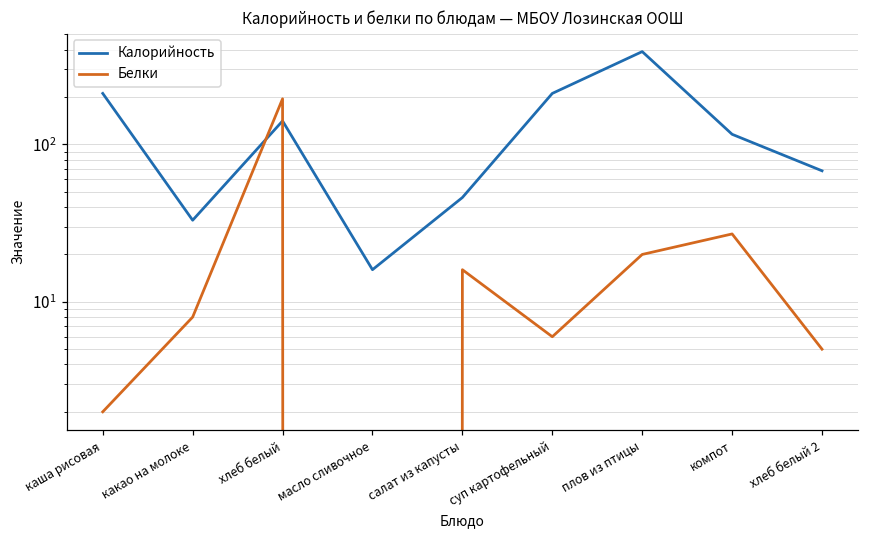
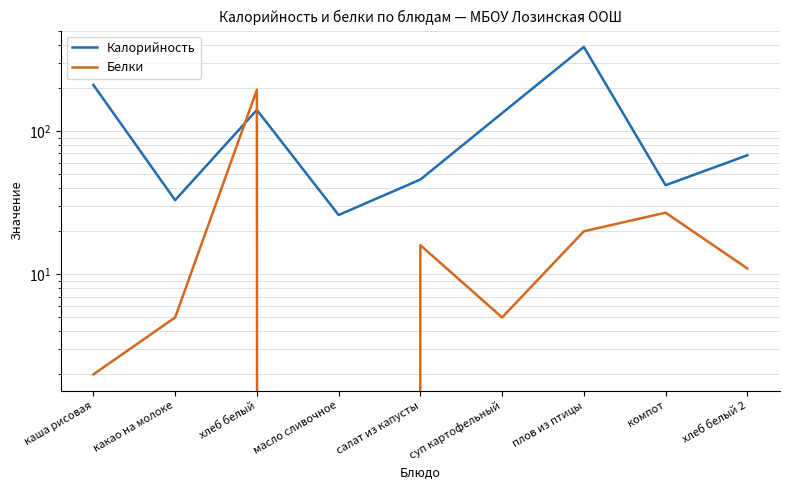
Белки, какао на молоке: 8 -> 5
Калорийность, масло сливочное: 16 -> 26
Калорийность, суп картофельный: 210 -> 130
Белки, суп картофельный: 6 -> 5
Калорийность, компот: 120 -> 42
Белки, хлеб белый 2: 5 -> 11
